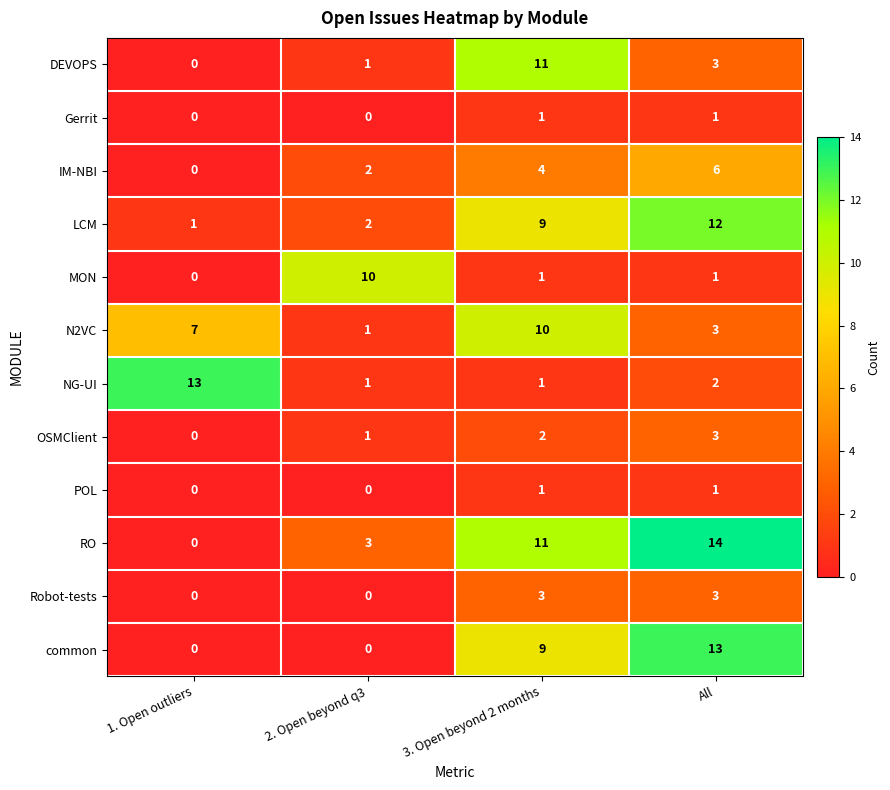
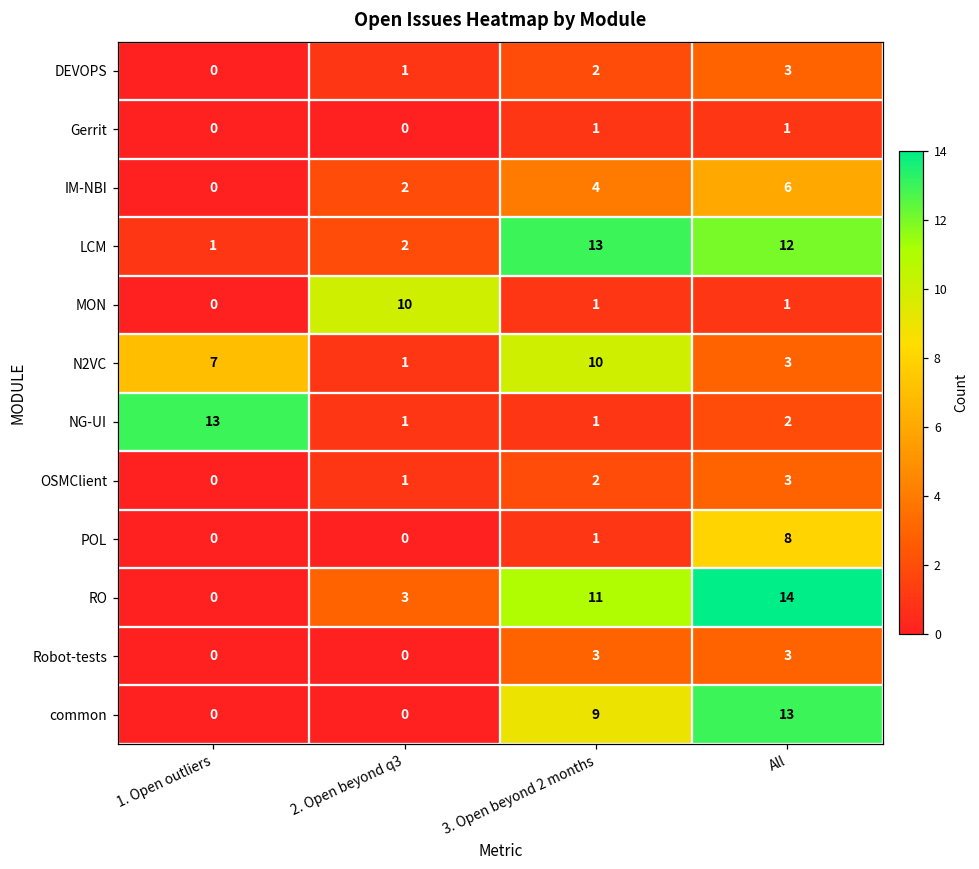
DEVOPS, 3. Open beyond 2 months: 11 -> 2
LCM, 3. Open beyond 2 months: 9 -> 13
POL, All: 1 -> 8
